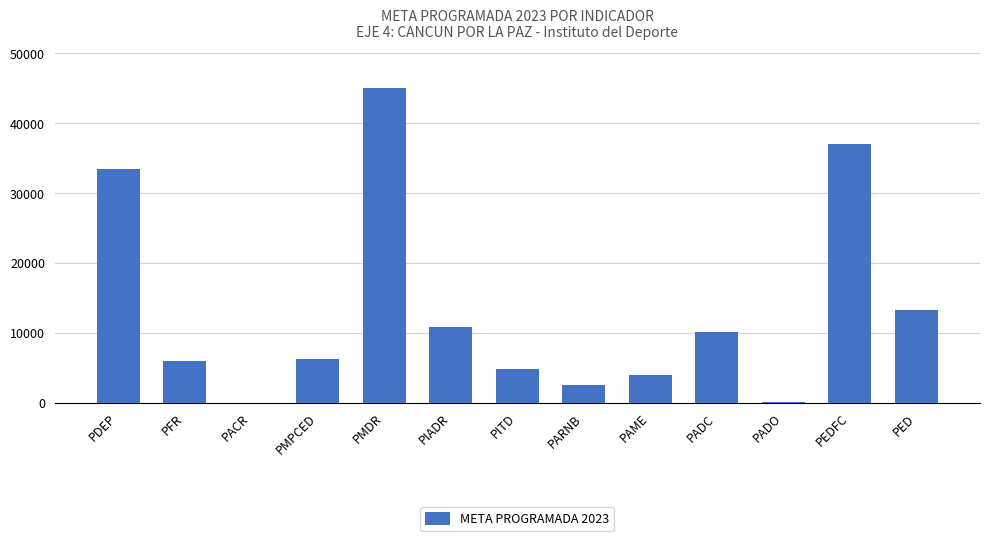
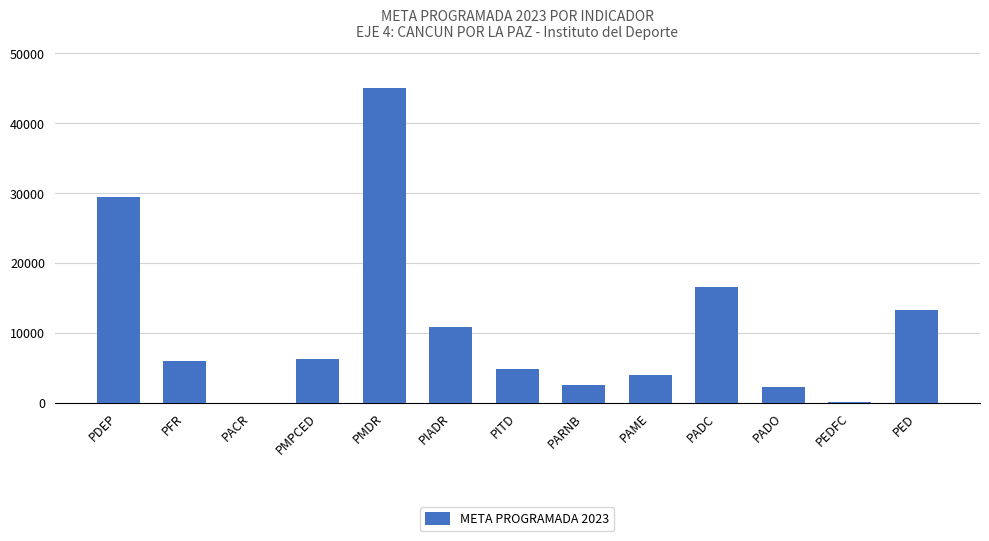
PDEP: 33000 -> 29000
PADC: 10000 -> 17000
PADO: 0 -> 2000
PEDFC: 37000 -> 0
